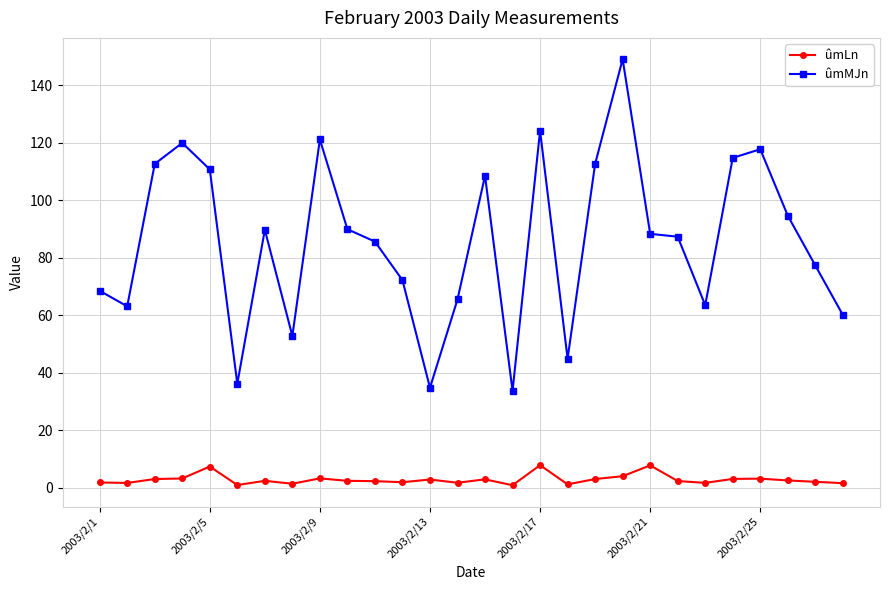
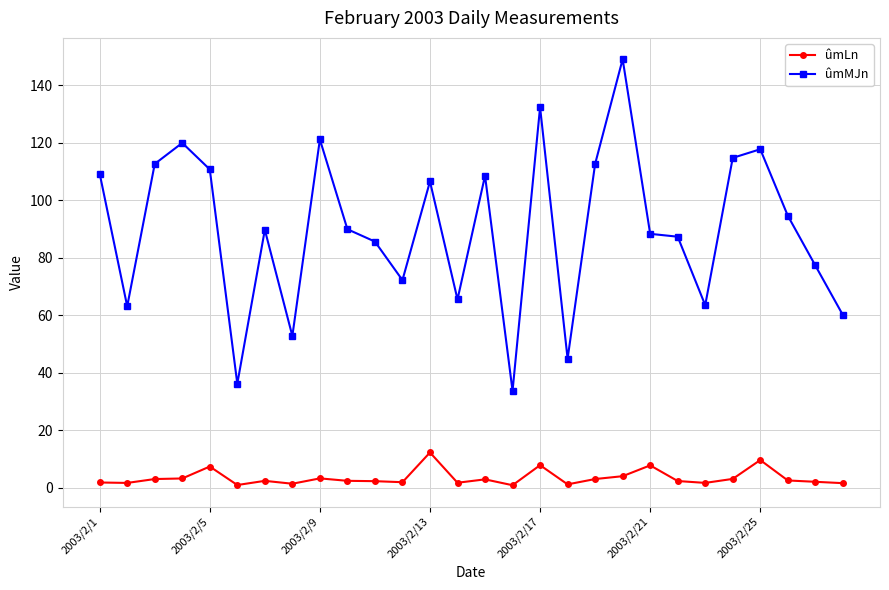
ûmMJn, 2003/2/1: 69 -> 109
ûmLn, 2003/2/13: 3 -> 12
ûmMJn, 2003/2/13: 35 -> 107
ûmMJn, 2003/2/17: 124 -> 132
ûmLn, 2003/2/25: 3 -> 10
